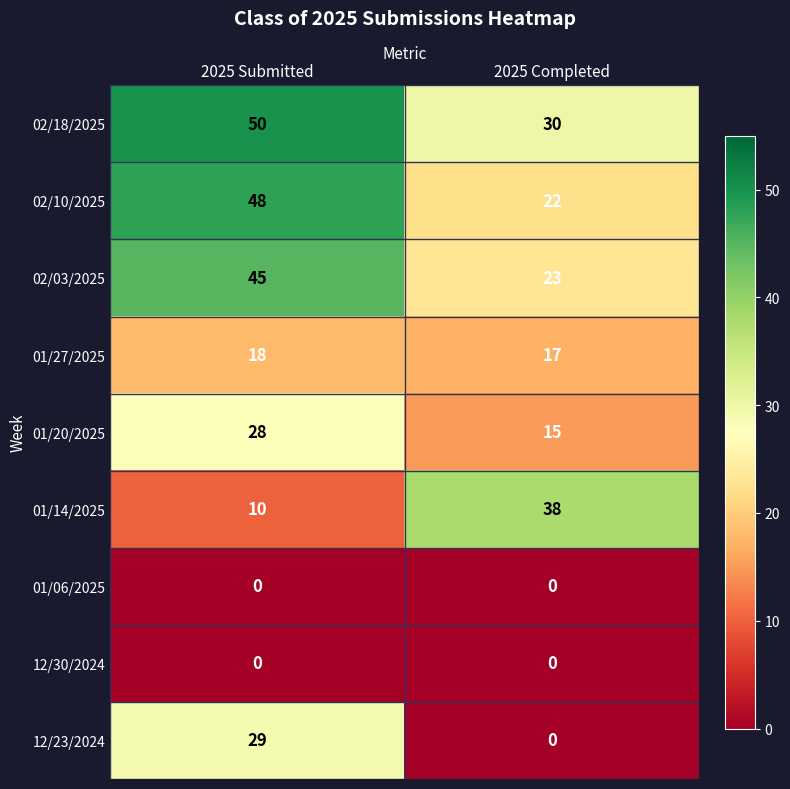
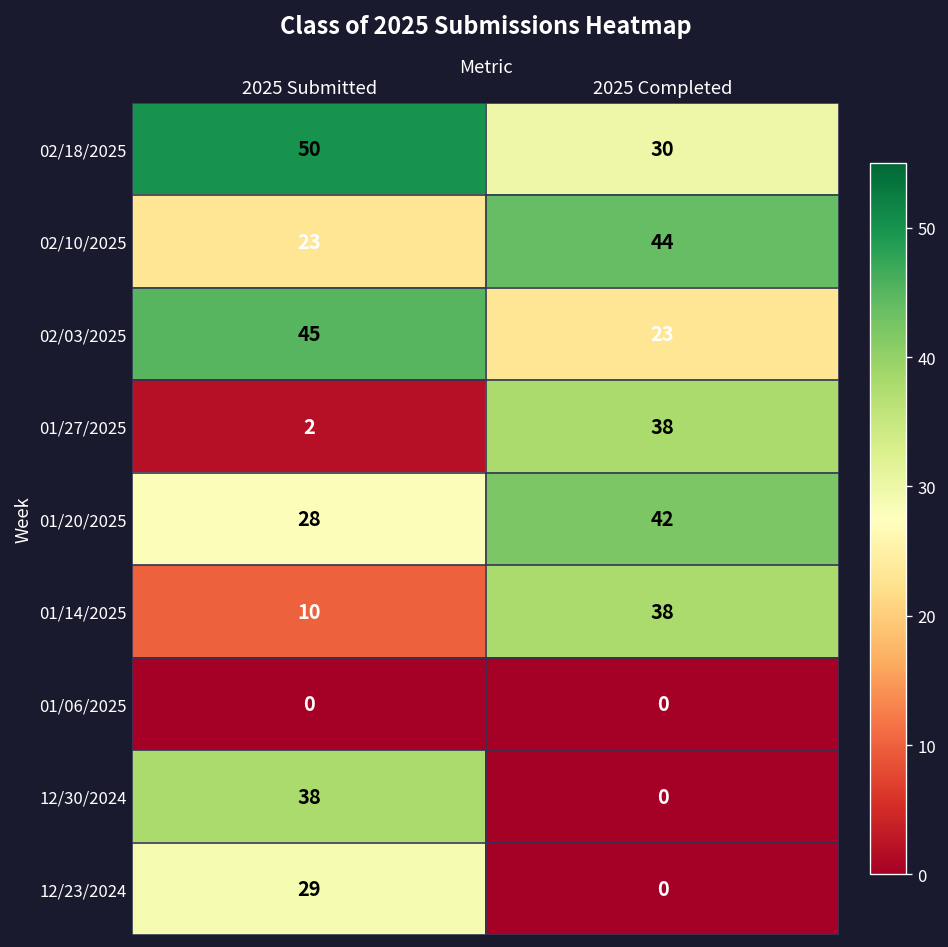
02/10/2025, 2025 Submitted: 48 -> 23
02/10/2025, 2025 Completed: 22 -> 44
01/27/2025, 2025 Submitted: 18 -> 2
01/27/2025, 2025 Completed: 17 -> 38
01/20/2025, 2025 Completed: 15 -> 42
12/30/2024, 2025 Submitted: 0 -> 38
